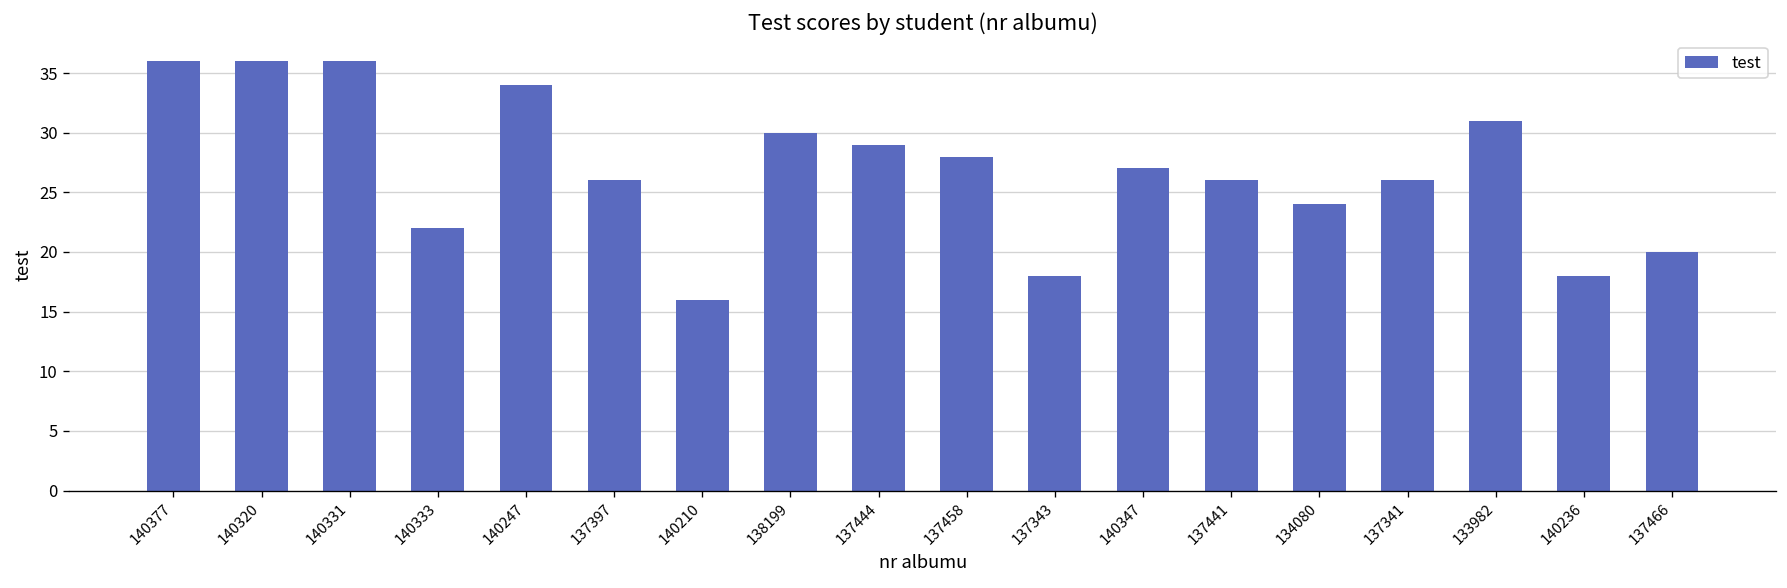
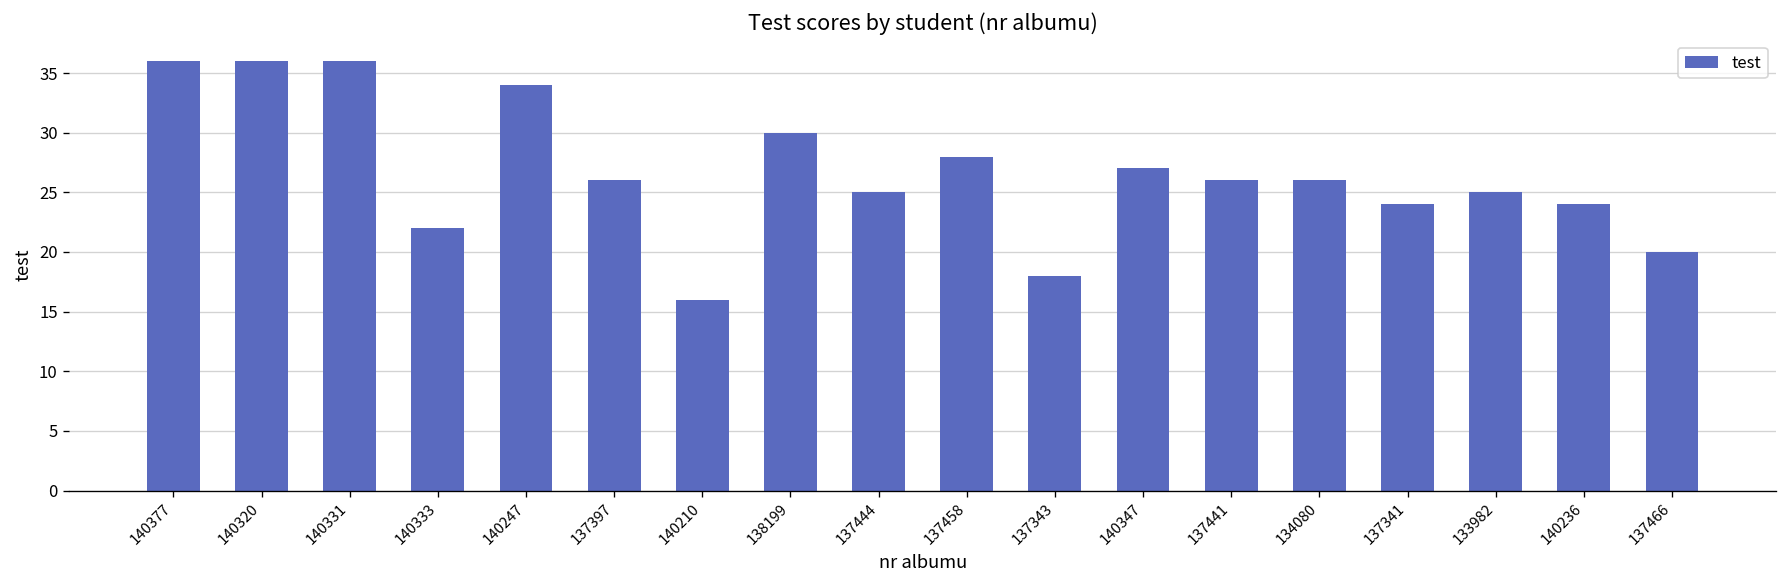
137444: 29 -> 25
134080: 24 -> 26
137341: 26 -> 24
133982: 31 -> 25
140236: 18 -> 24
